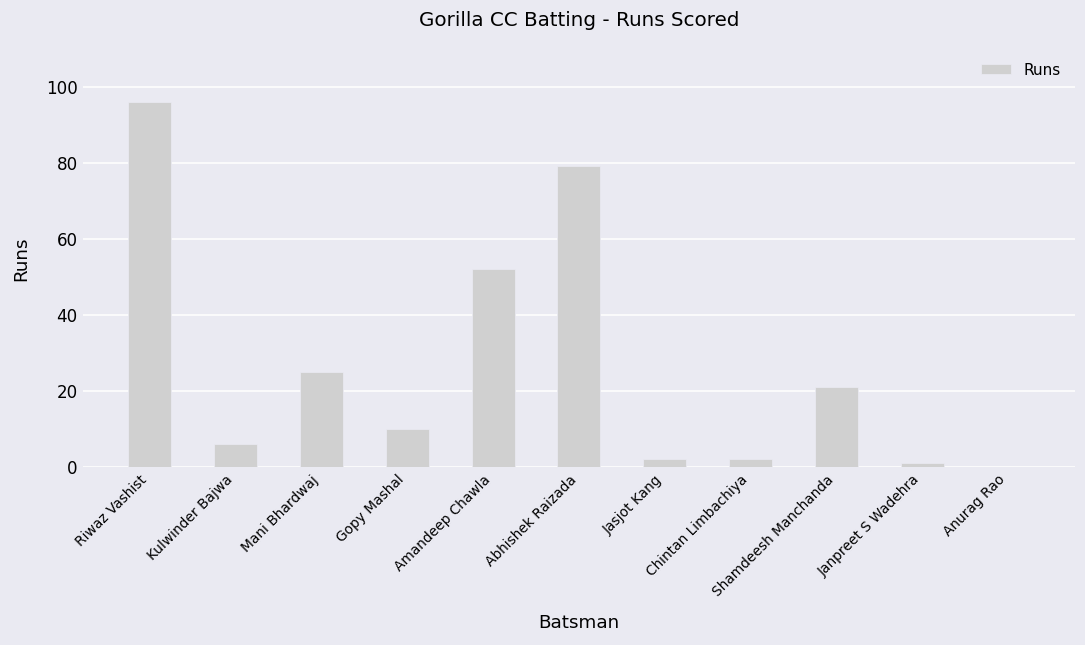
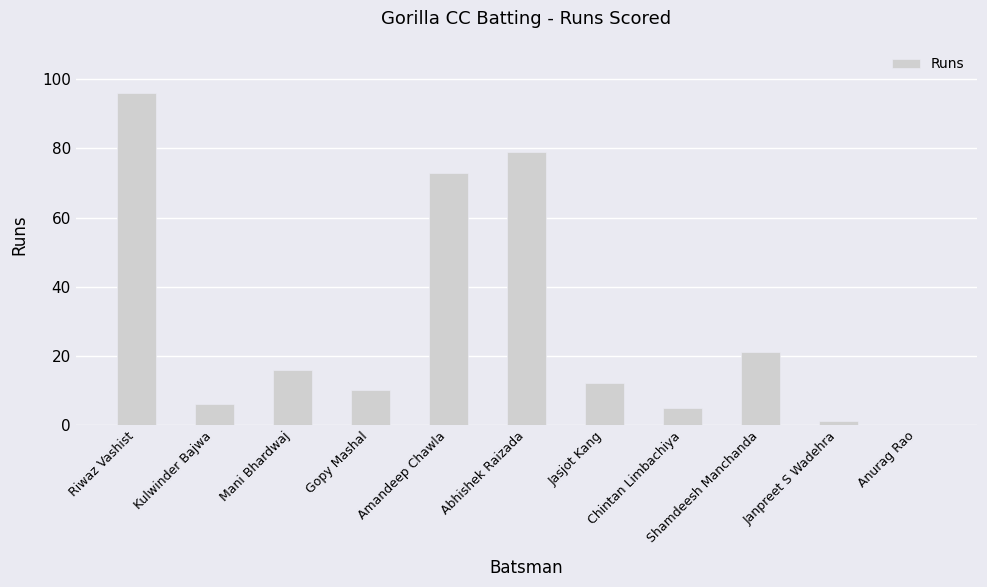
Mani Bhardwaj: 25 -> 16
Amandeep Chawla: 52 -> 73
Jasjot Kang: 2 -> 12
Chintan Limbachiya: 2 -> 5
